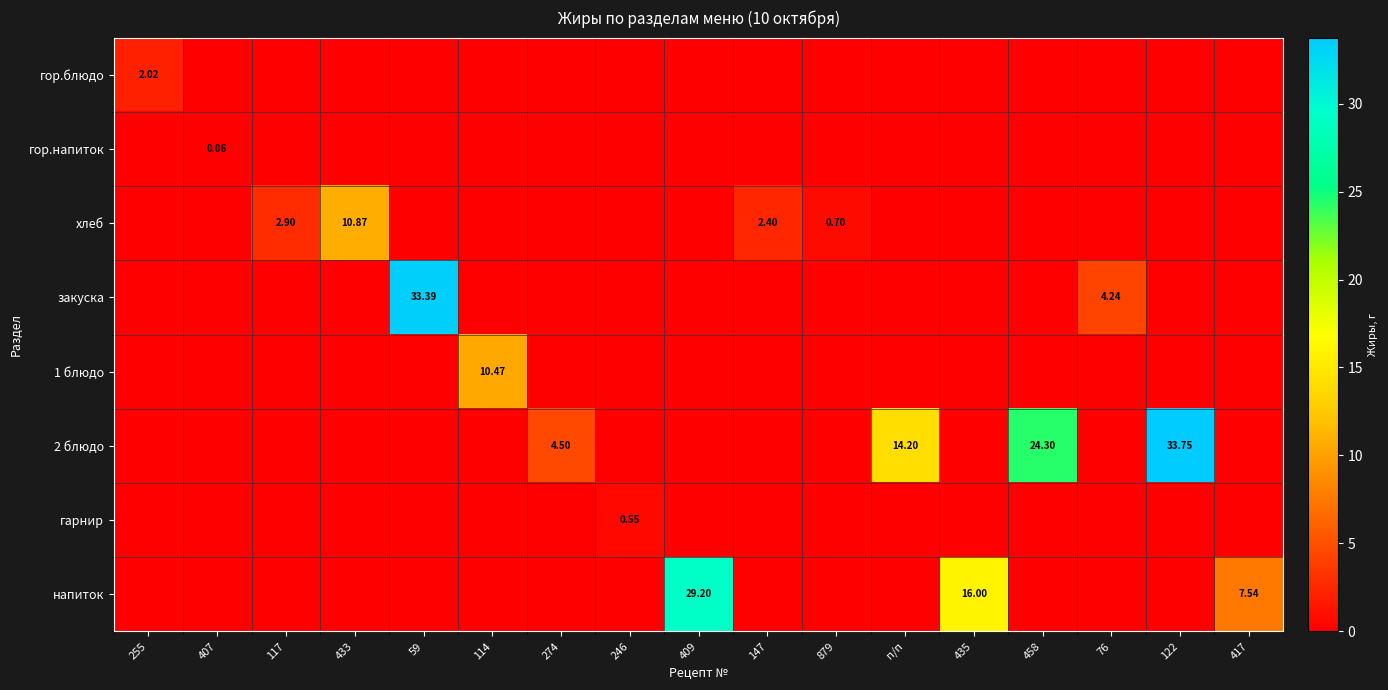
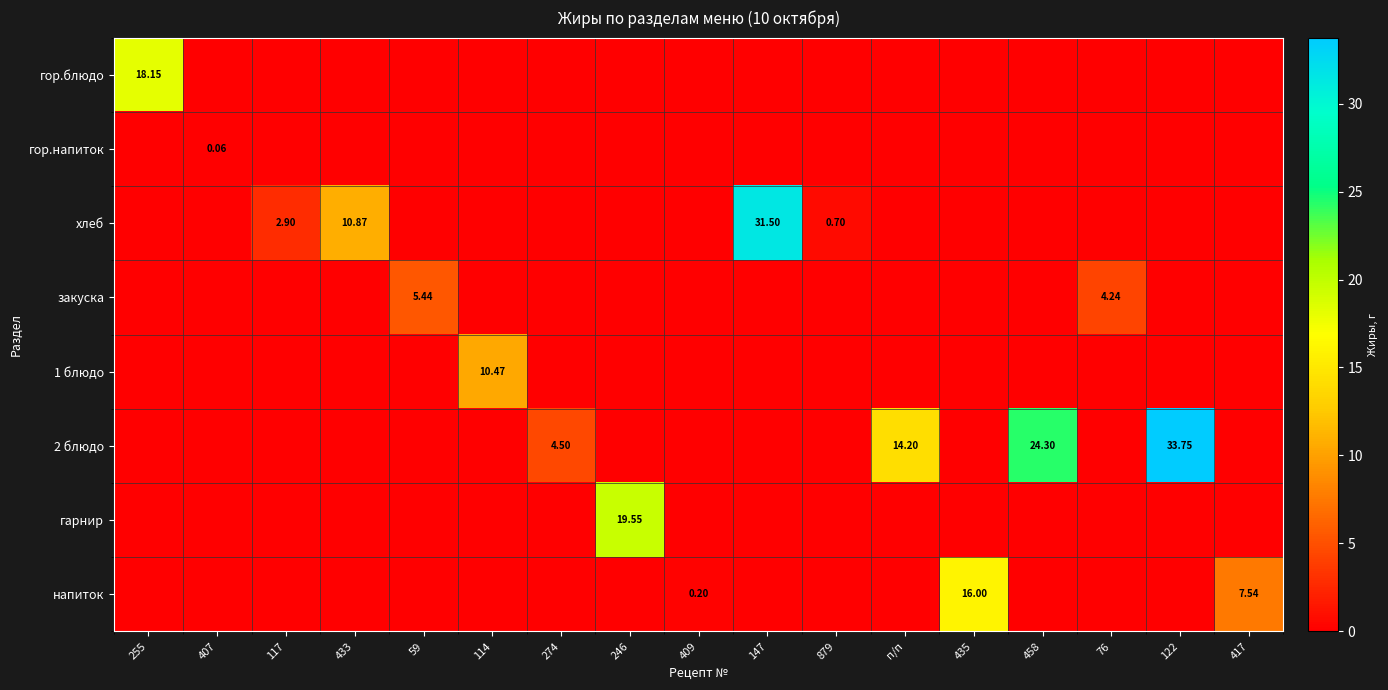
гор.блюдо, 255: 2.02 -> 18.15
хлеб, 147: 2.40 -> 31.50
закуска, 59: 33.39 -> 5.44
гарнир, 246: 0.55 -> 19.55
напиток, 409: 29.20 -> 0.20
